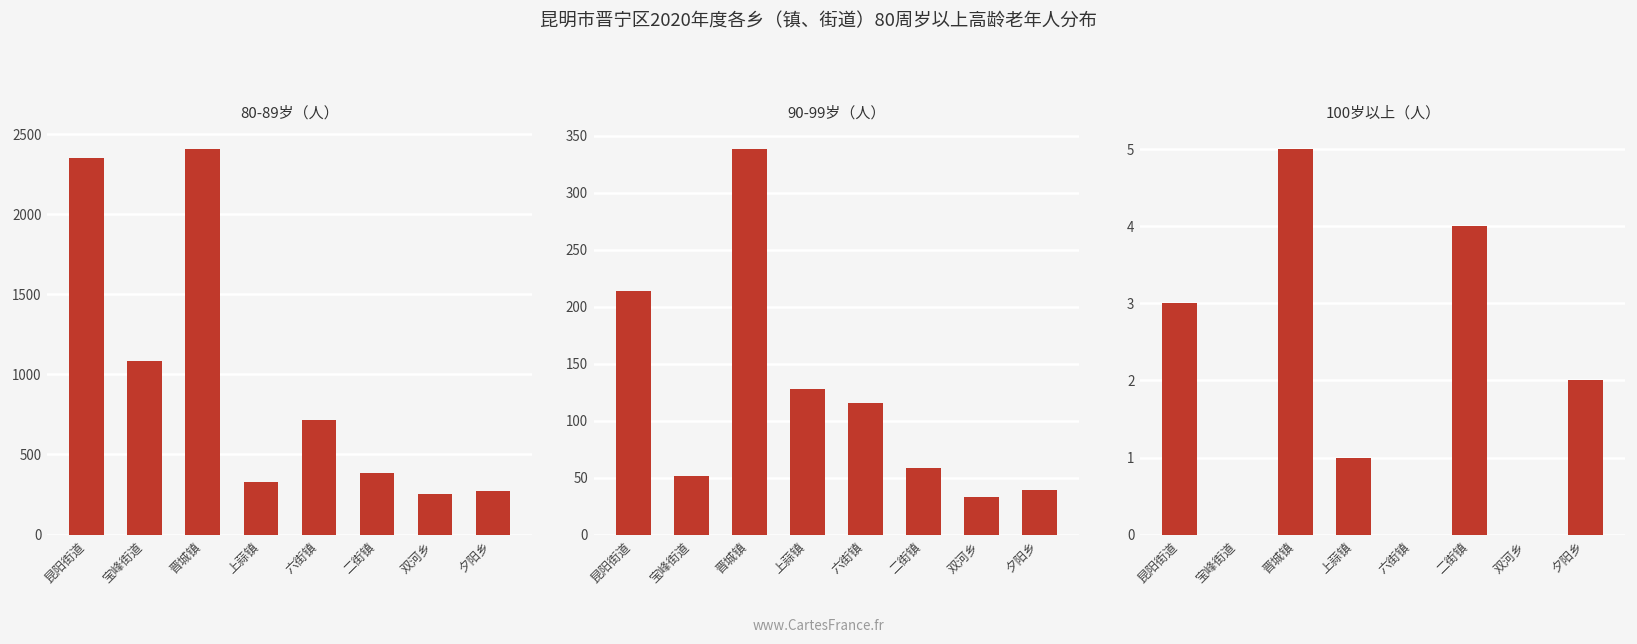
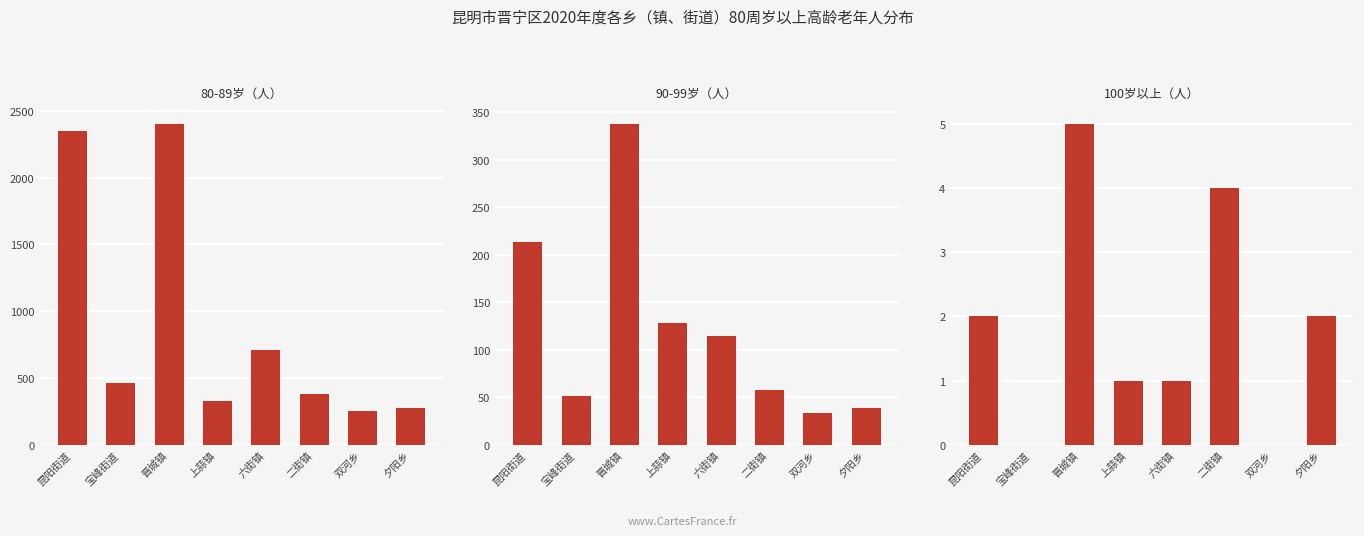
80-89岁（人）, 宝峰街道: 1080 -> 470
100岁以上（人）, 昆阳街道: 3 -> 2
100岁以上（人）, 六街镇: 0 -> 1
